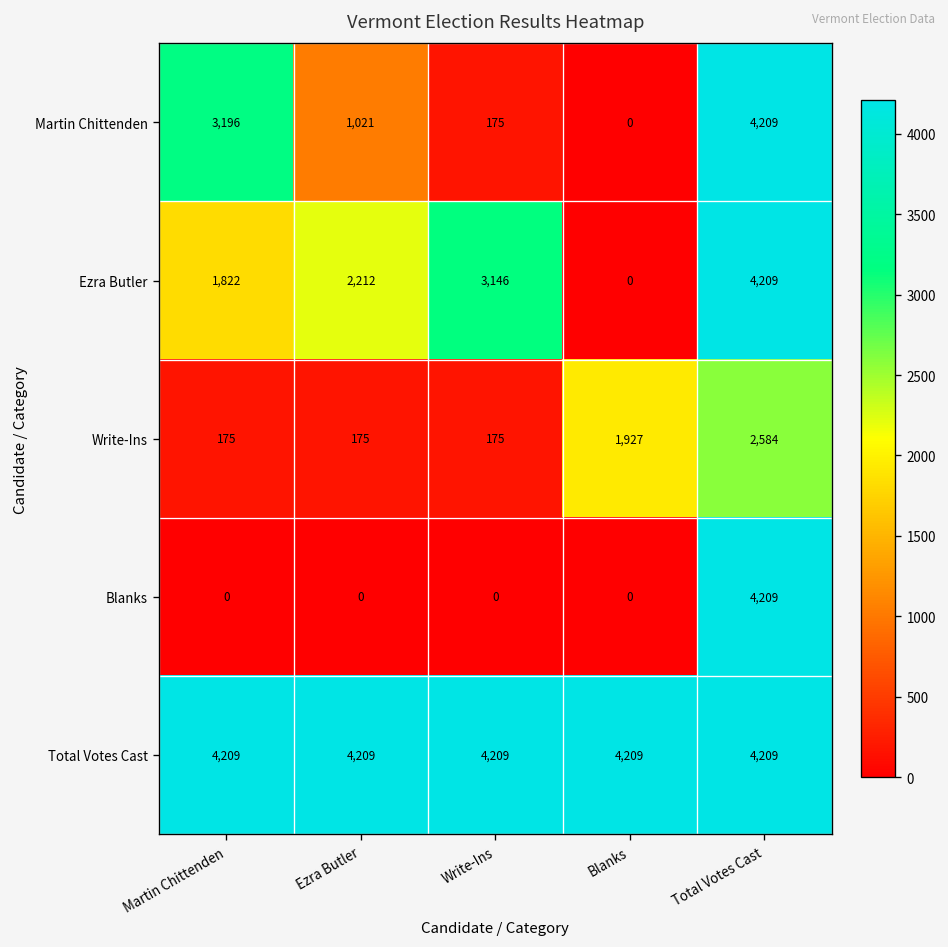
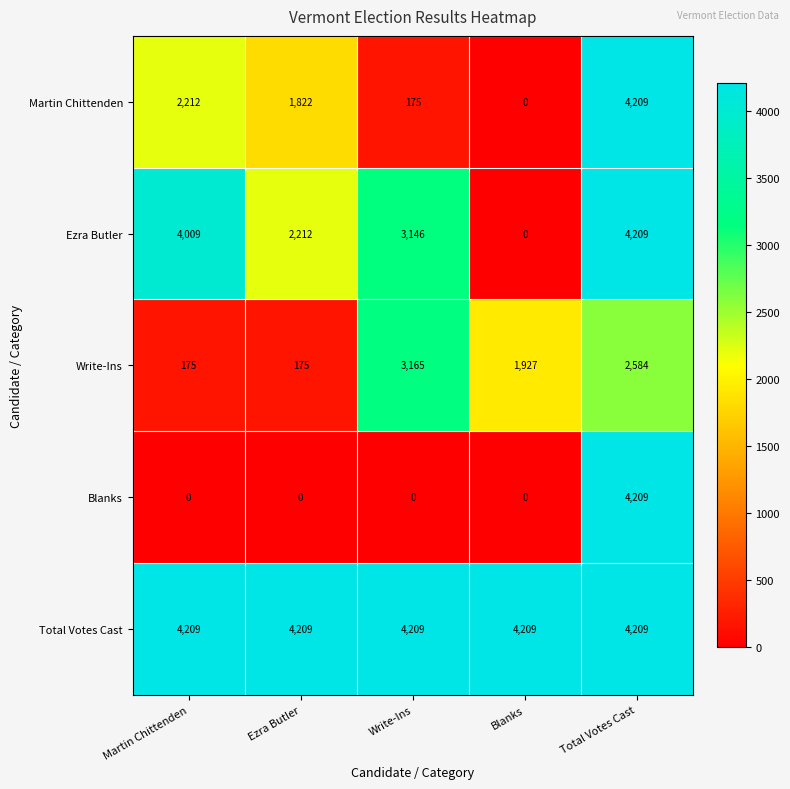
Martin Chittenden, Martin Chittenden: 3,196 -> 2,212
Martin Chittenden, Ezra Butler: 1,021 -> 1,822
Ezra Butler, Martin Chittenden: 1,822 -> 4,009
Write-Ins, Write-Ins: 175 -> 3,165
